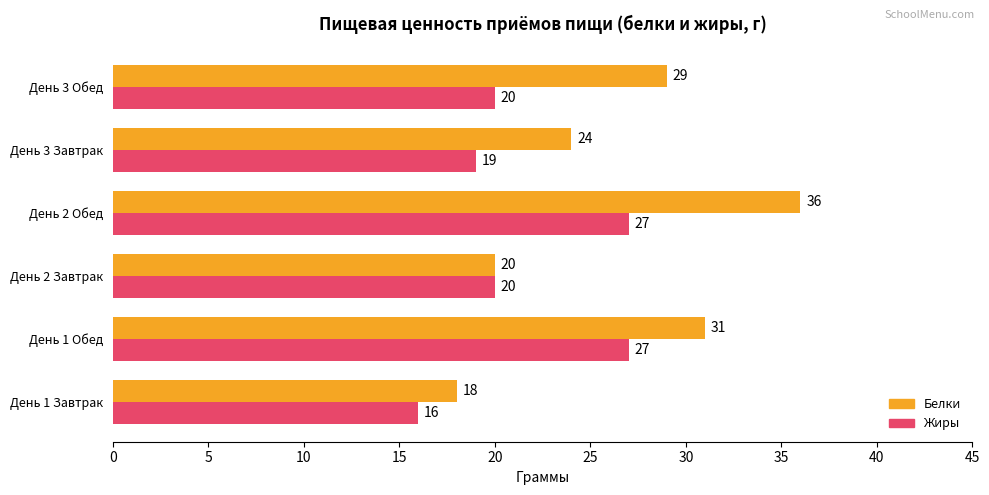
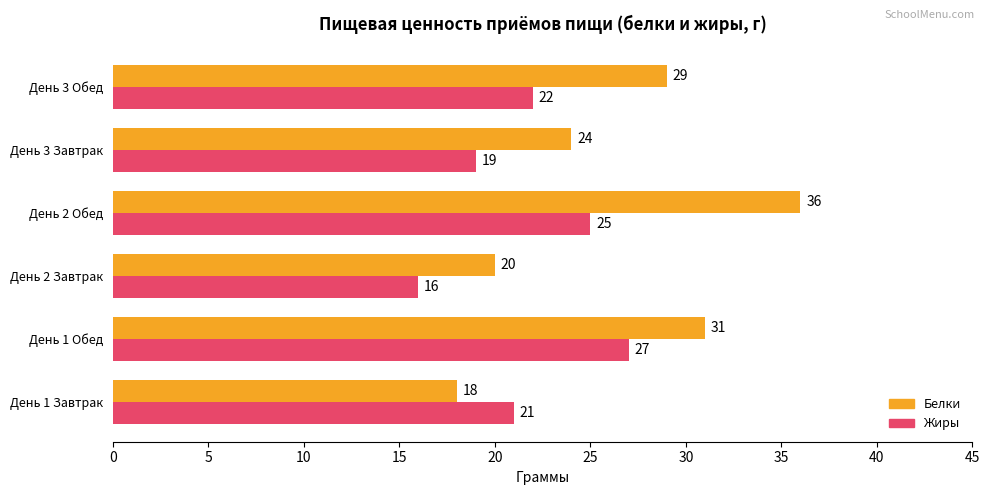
Жиры, День 3 Обед: 20 -> 22
Жиры, День 2 Обед: 27 -> 25
Жиры, День 2 Завтрак: 20 -> 16
Жиры, День 1 Завтрак: 16 -> 21
